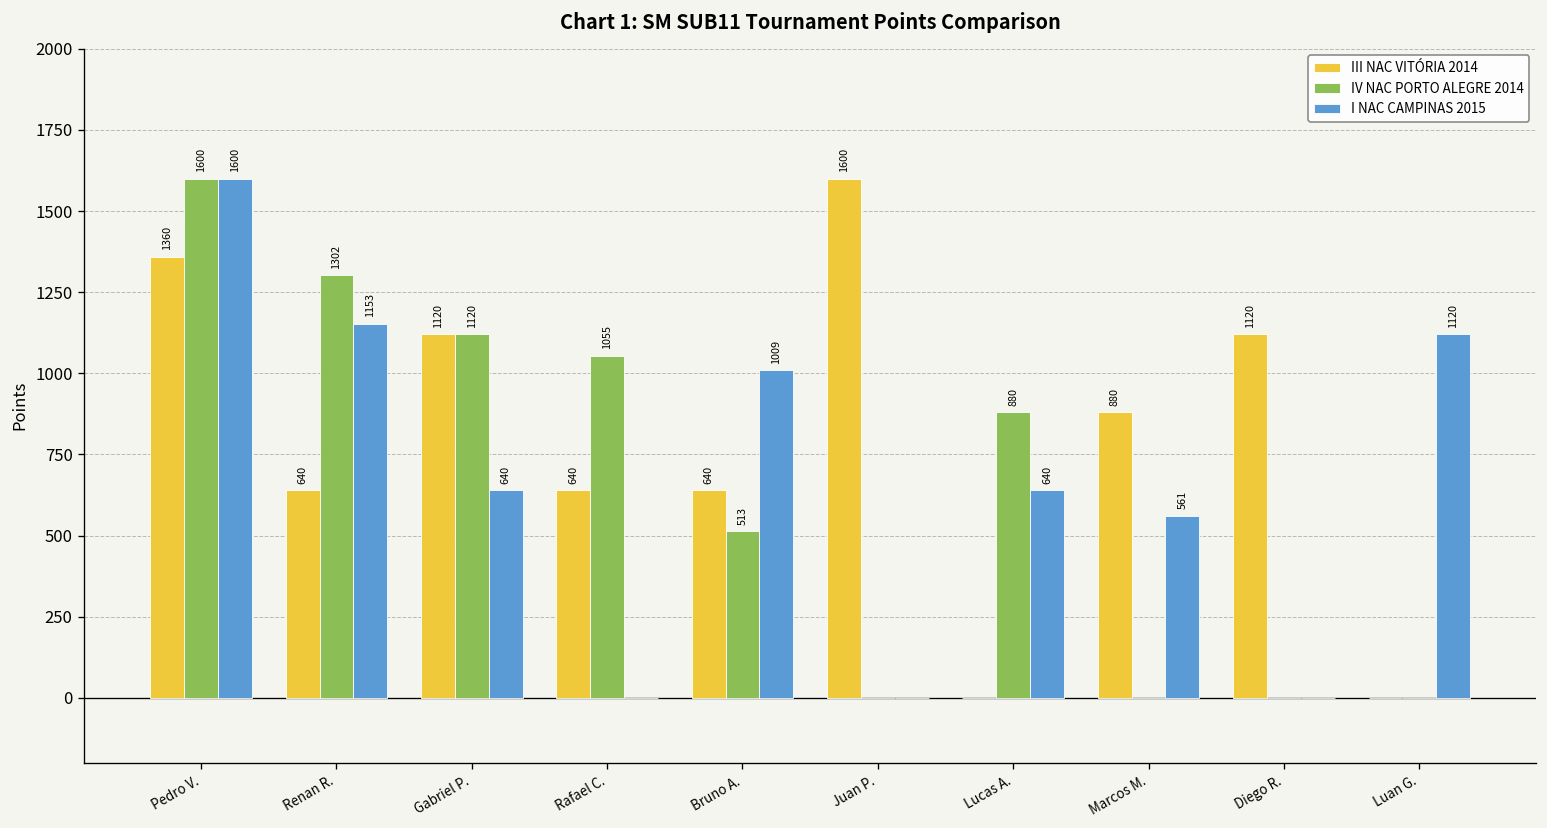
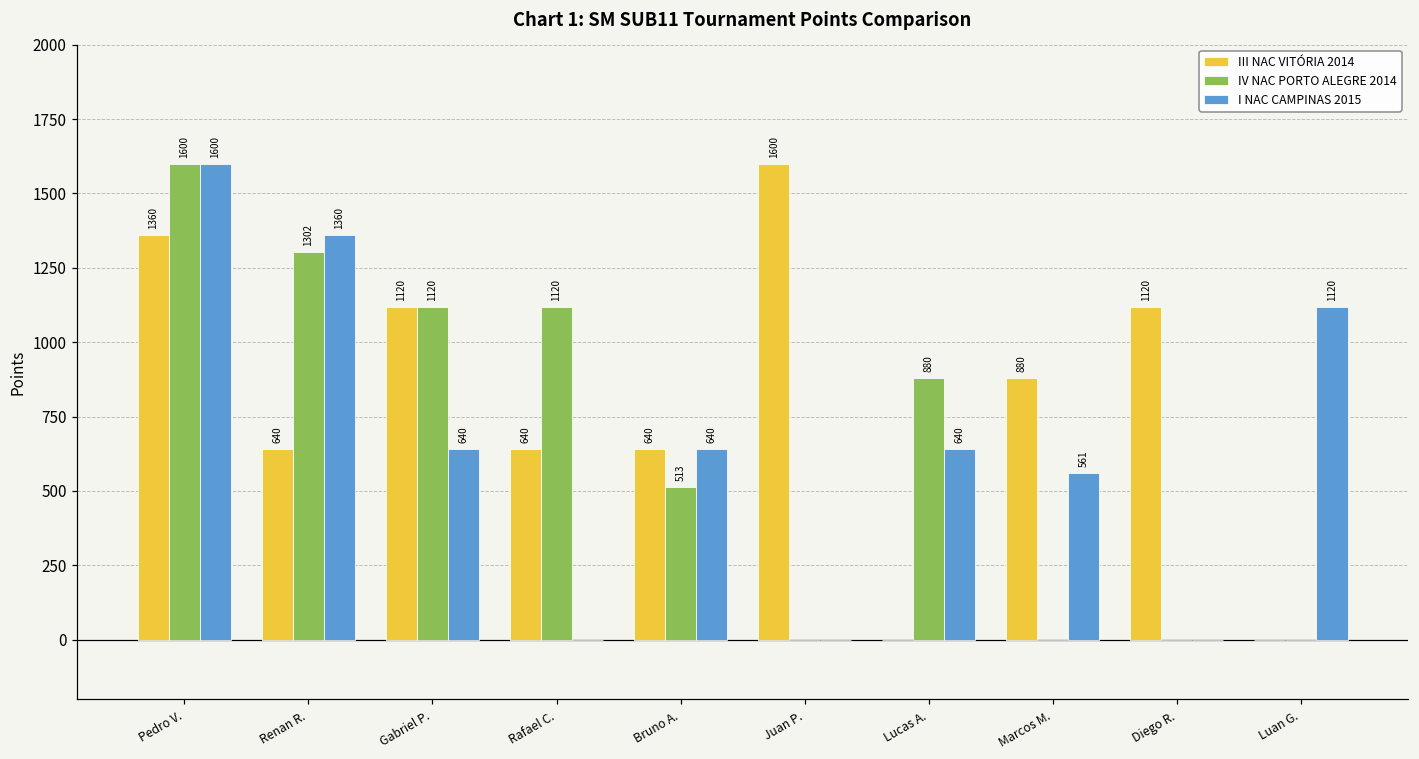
I NAC CAMPINAS 2015, Renan R.: 1153 -> 1360
IV NAC PORTO ALEGRE 2014, Rafael C.: 1055 -> 1120
I NAC CAMPINAS 2015, Bruno A.: 1009 -> 640
